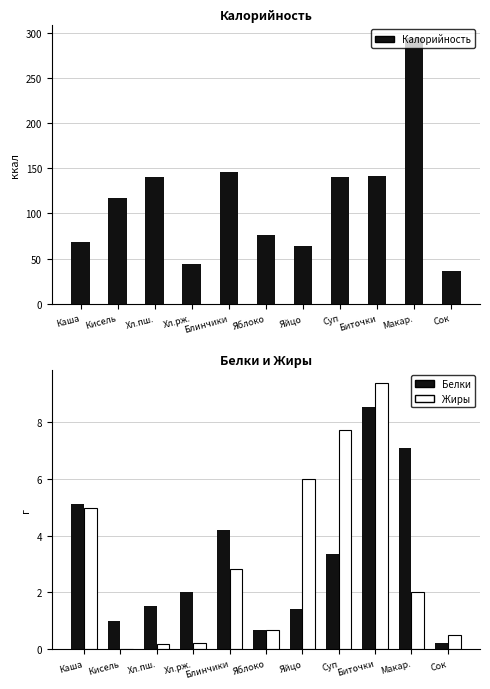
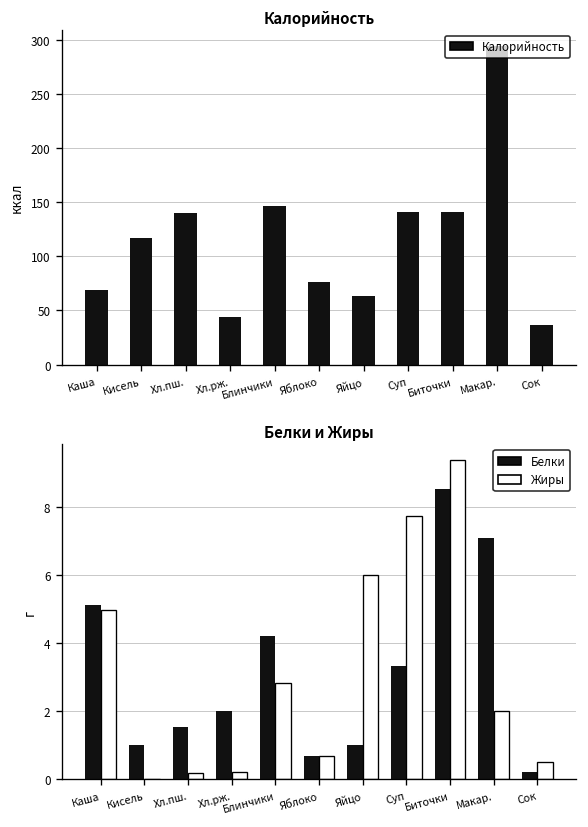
Белки и Жиры, Белки, Яйцо: 1.4 -> 1.0
